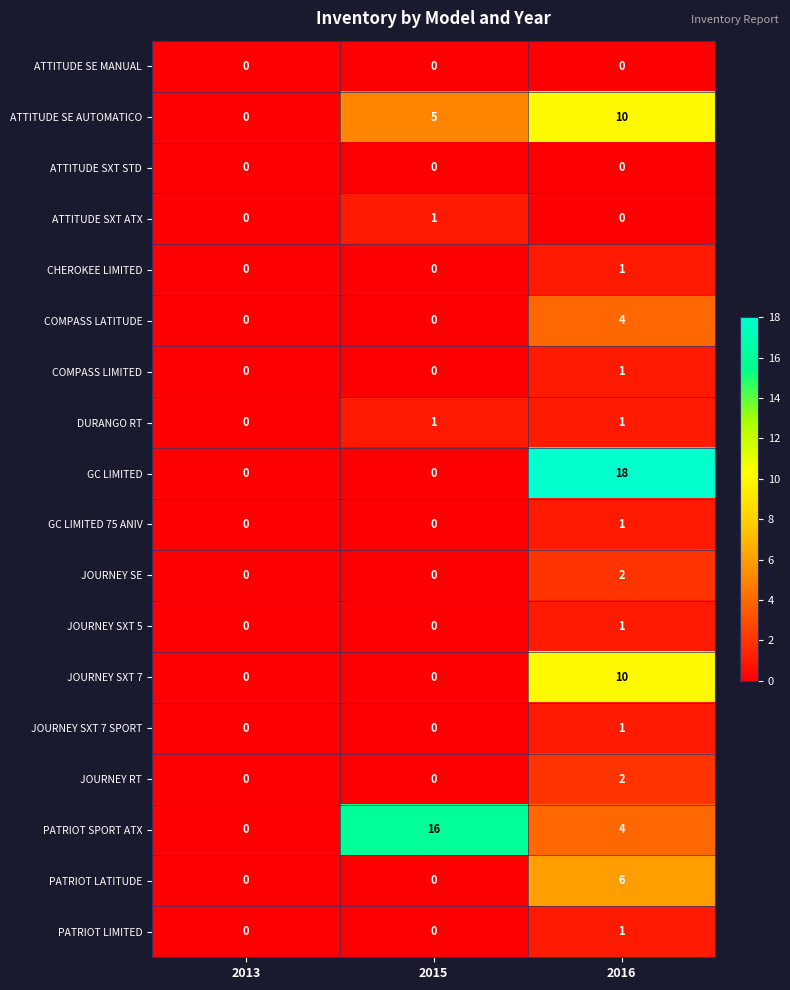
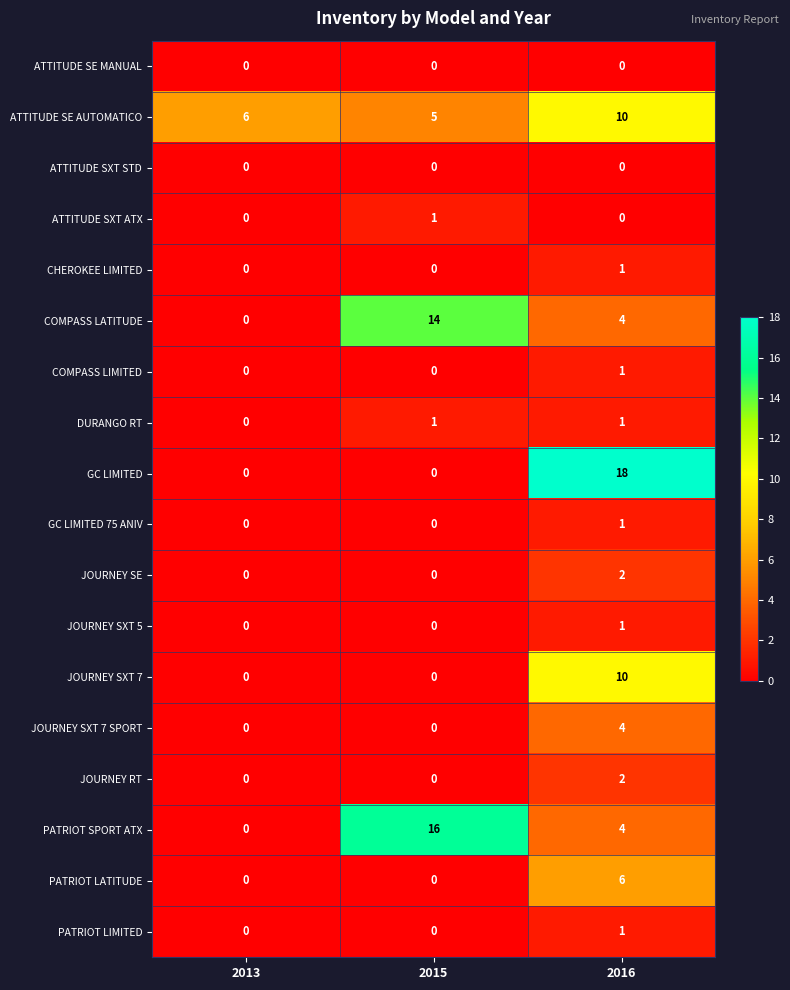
ATTITUDE SE AUTOMATICO, 2013: 0 -> 6
COMPASS LATITUDE, 2015: 0 -> 14
JOURNEY SXT 7 SPORT, 2016: 1 -> 4
